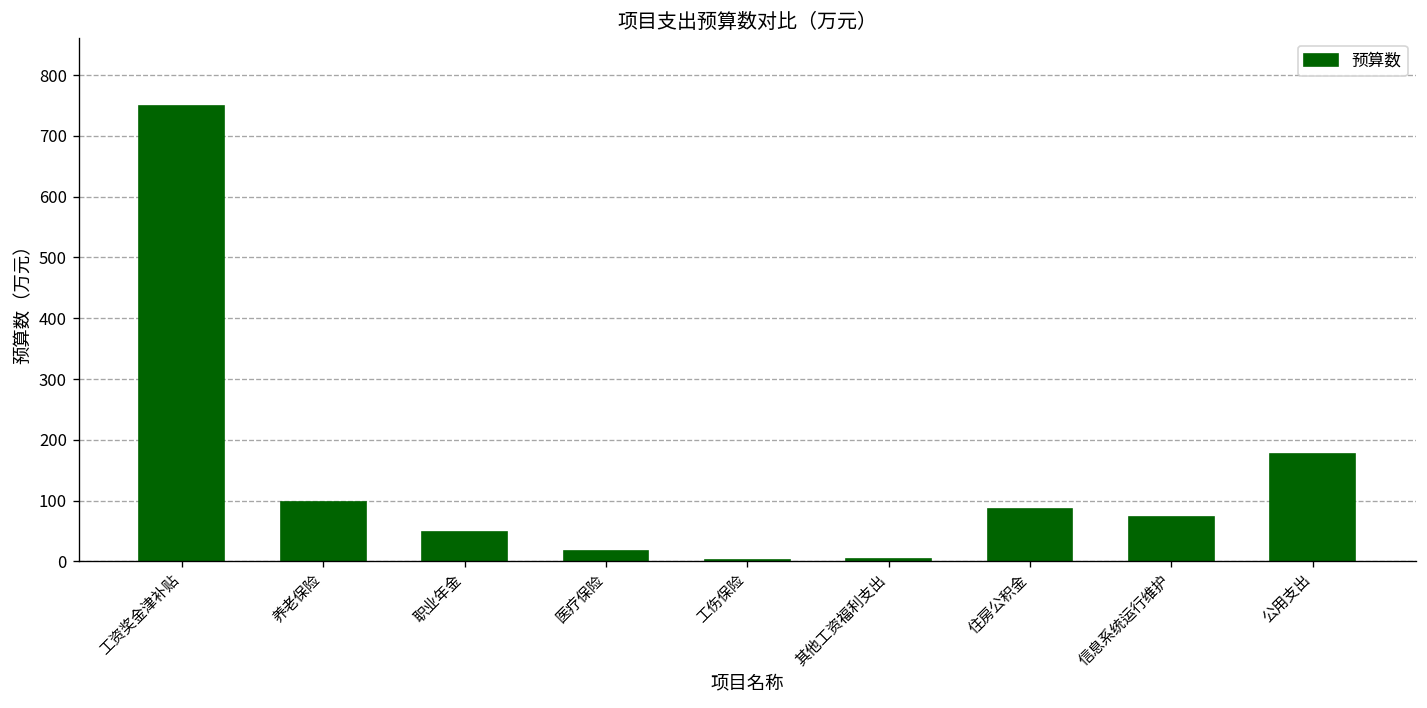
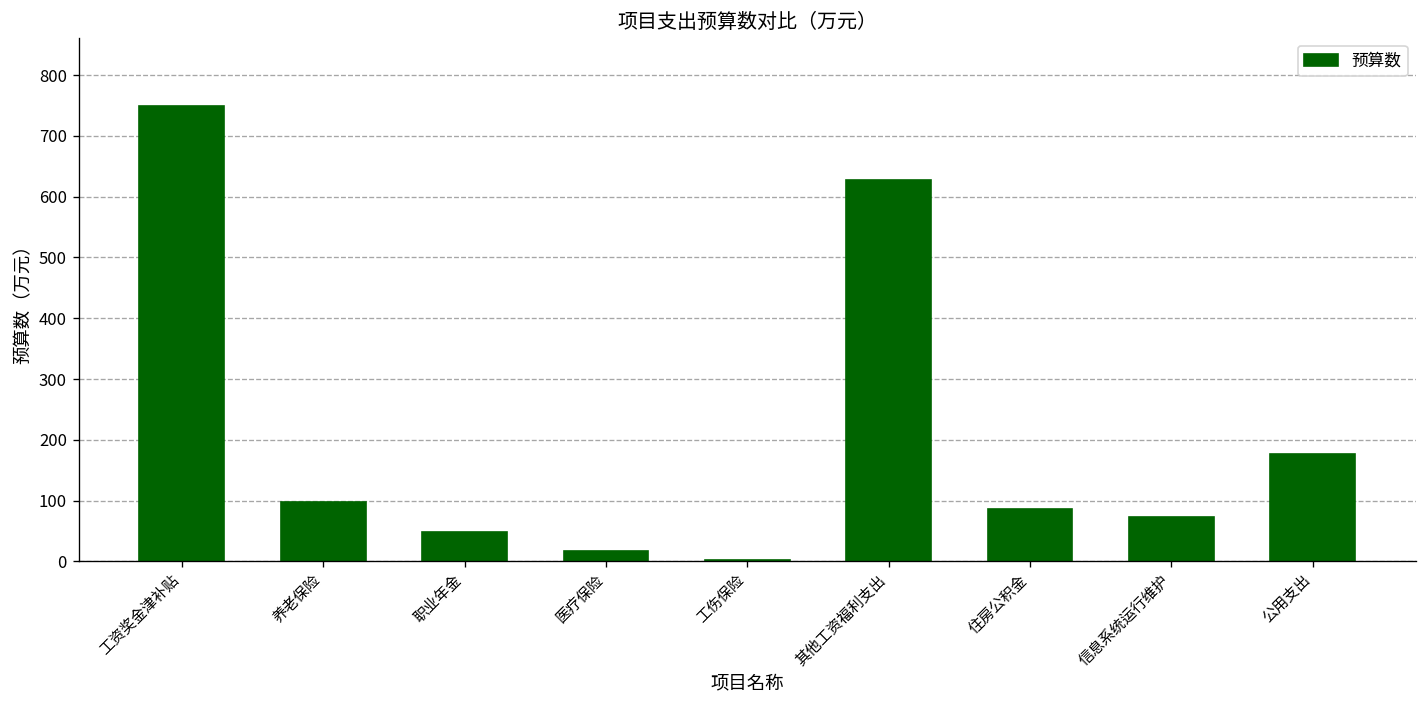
其他工资福利支出: 0 -> 630
